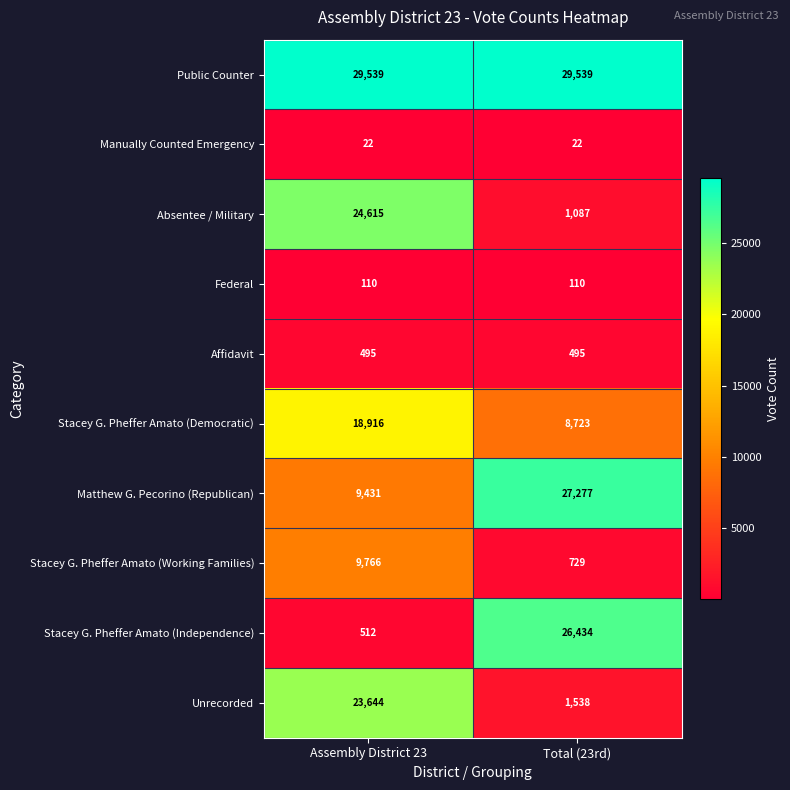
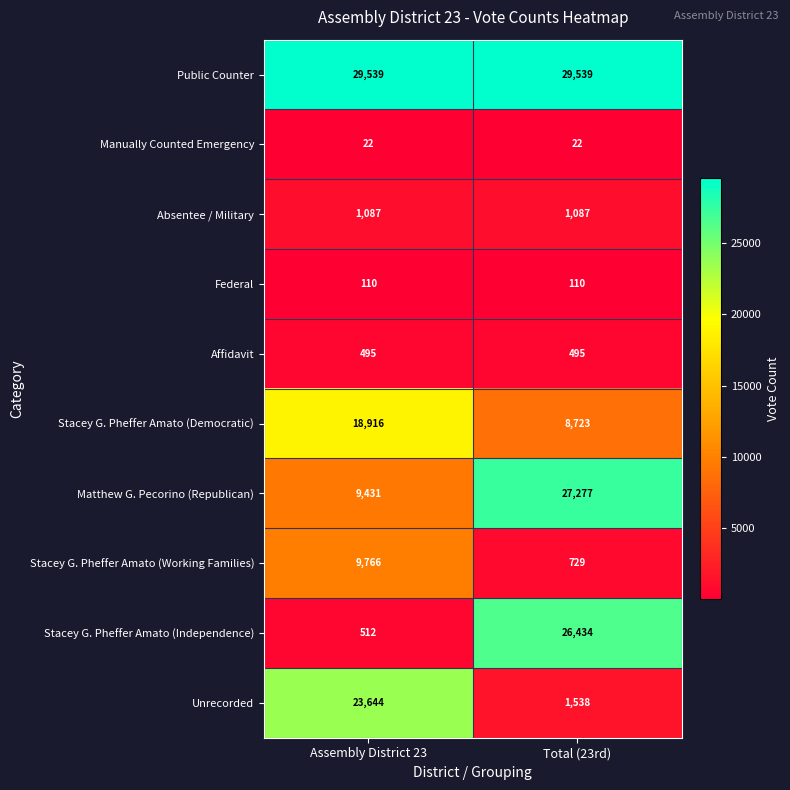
Absentee / Military, Assembly District 23: 24,615 -> 1,087
